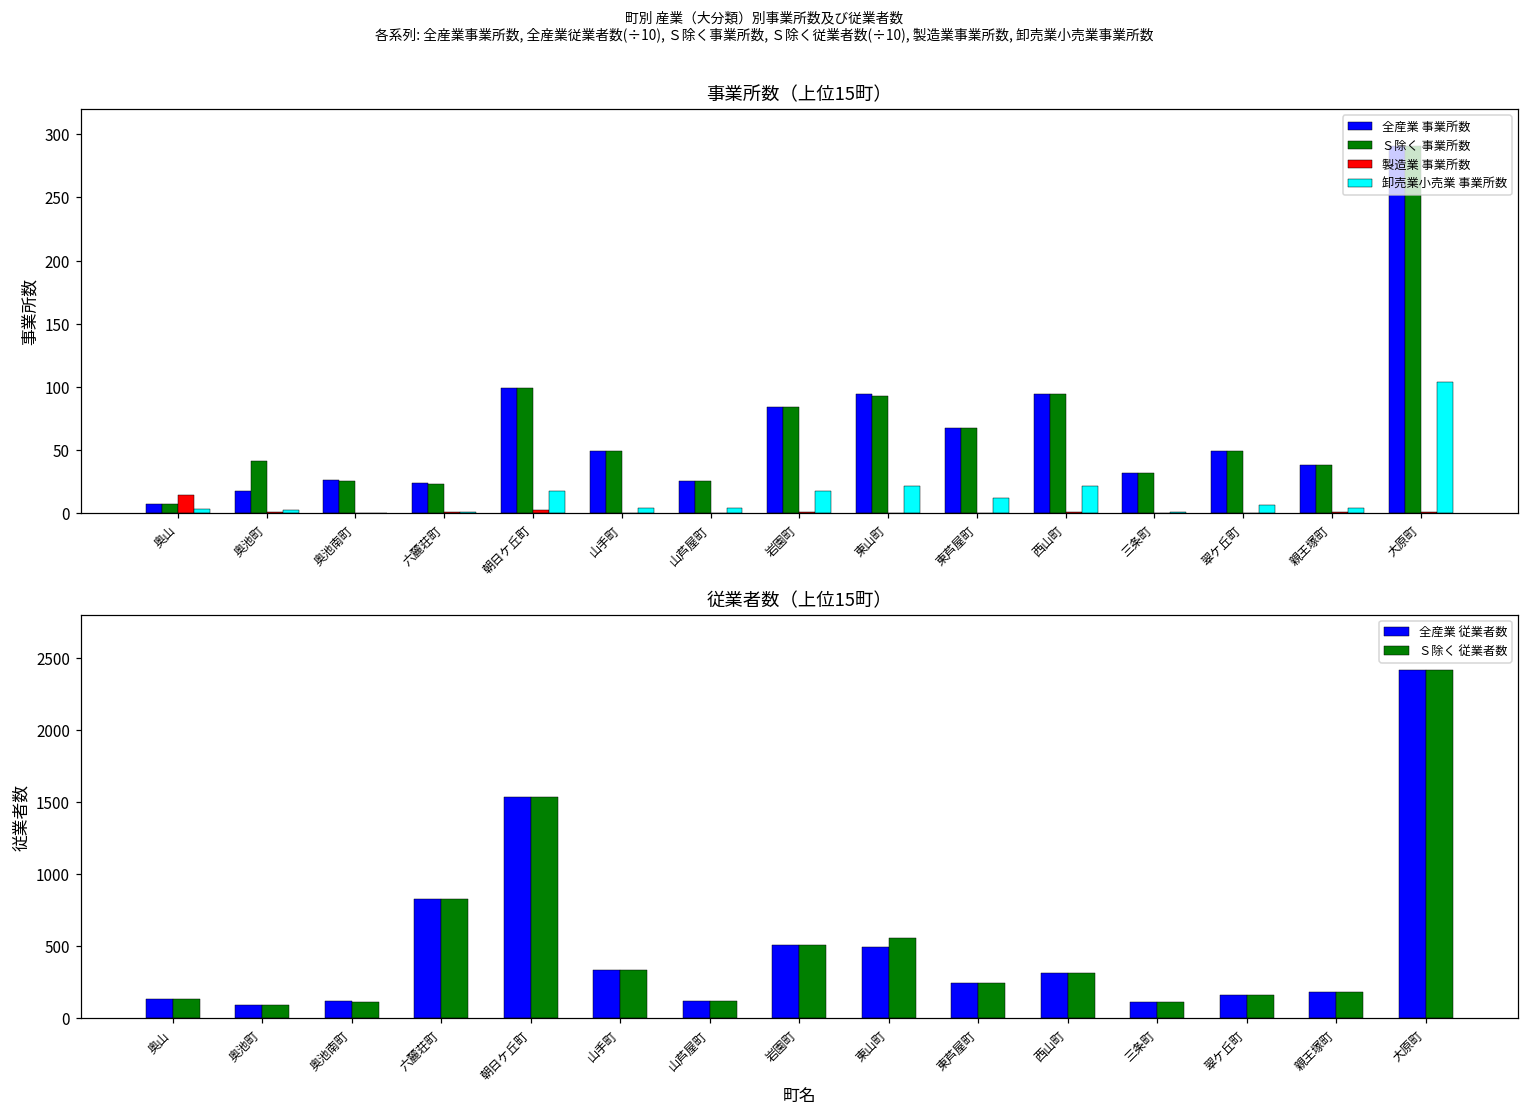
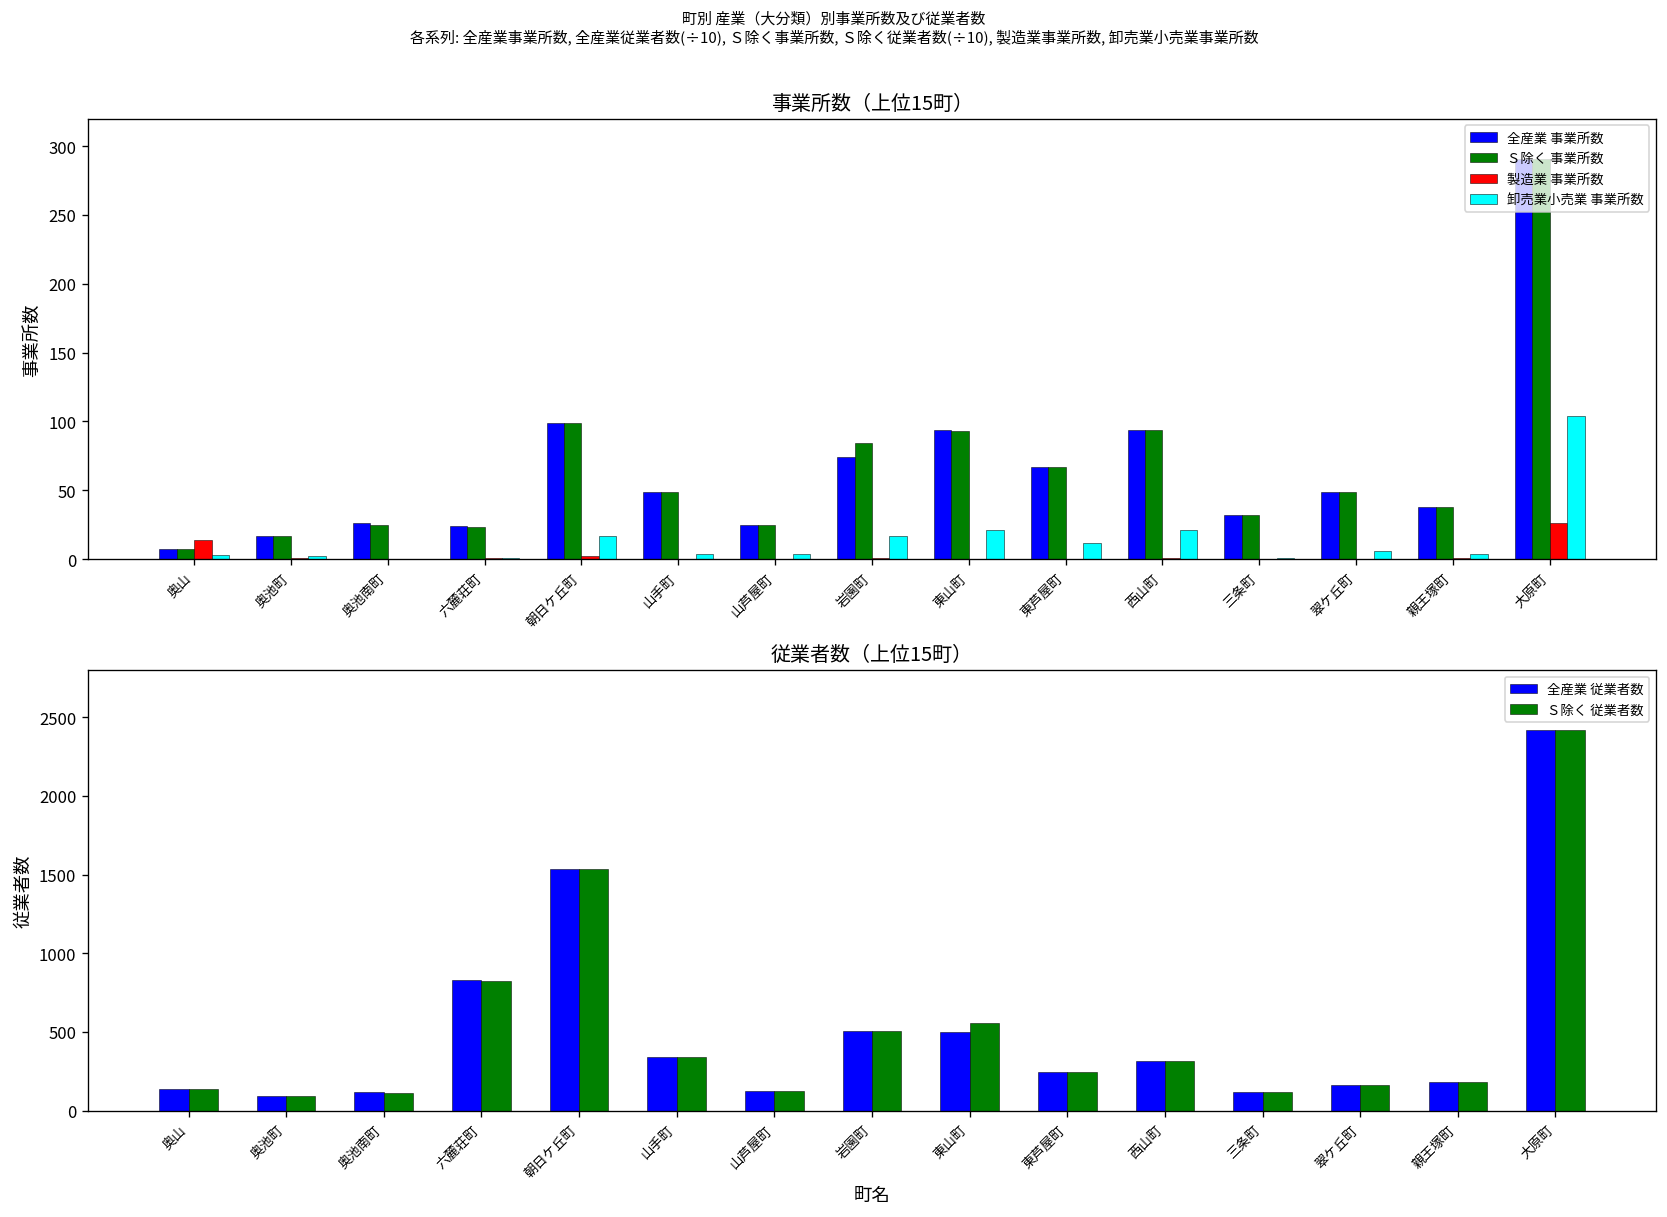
事業所数（上位15町）, Ｓ除く 事業所数, 奥池町: 41 -> 17
事業所数（上位15町）, 全産業 事業所数, 岩園町: 84 -> 74
事業所数（上位15町）, 製造業 事業所数, 大原町: 1 -> 26
